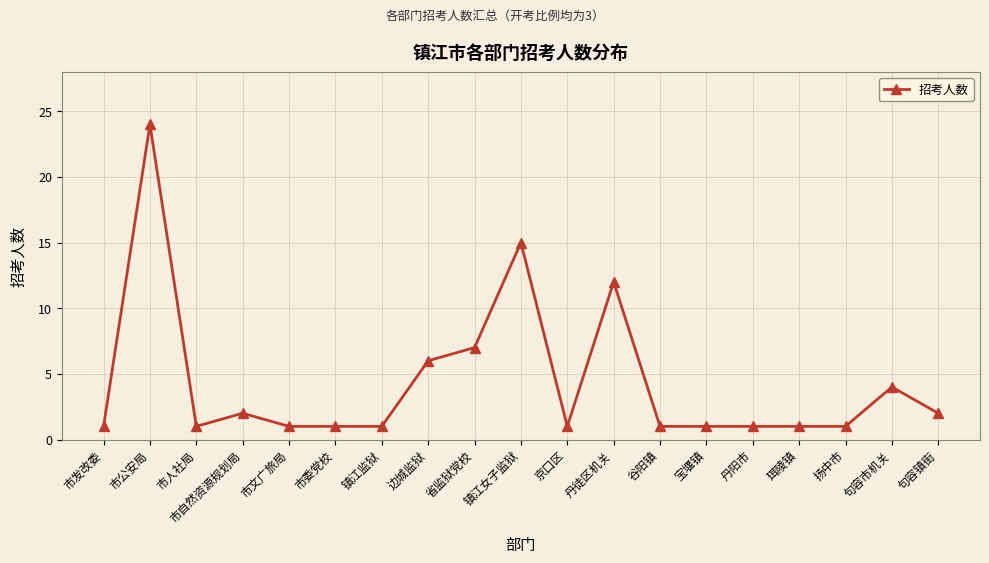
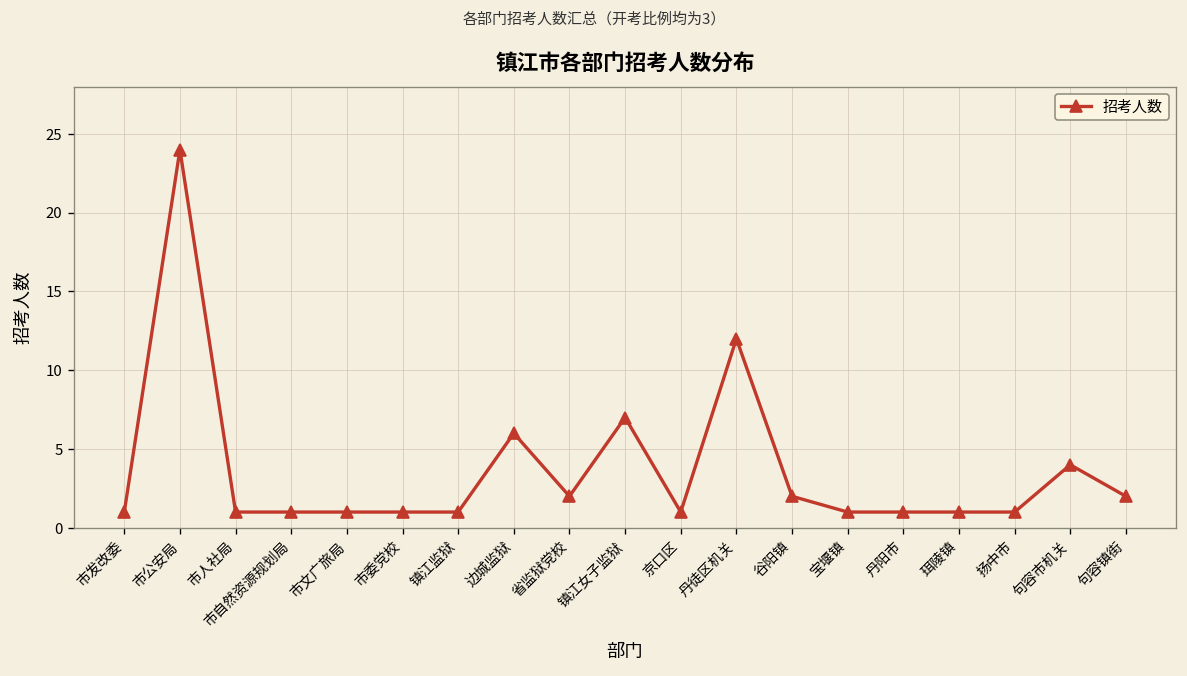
市自然资源规划局: 2 -> 1
省监狱党校: 7 -> 2
镇江女子监狱: 15 -> 7
谷阳镇: 1 -> 2
